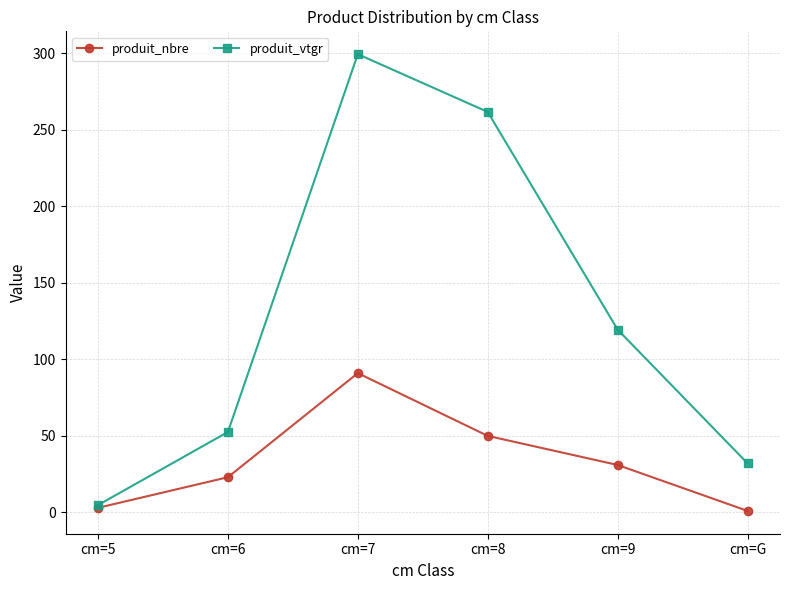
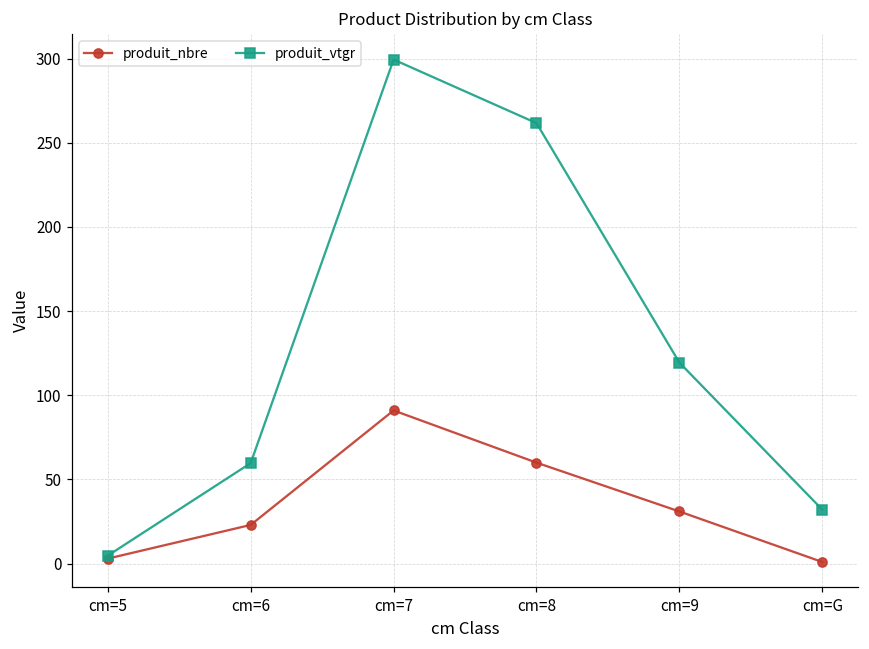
produit_vtgr, cm=6: 53 -> 60
produit_nbre, cm=8: 50 -> 60
